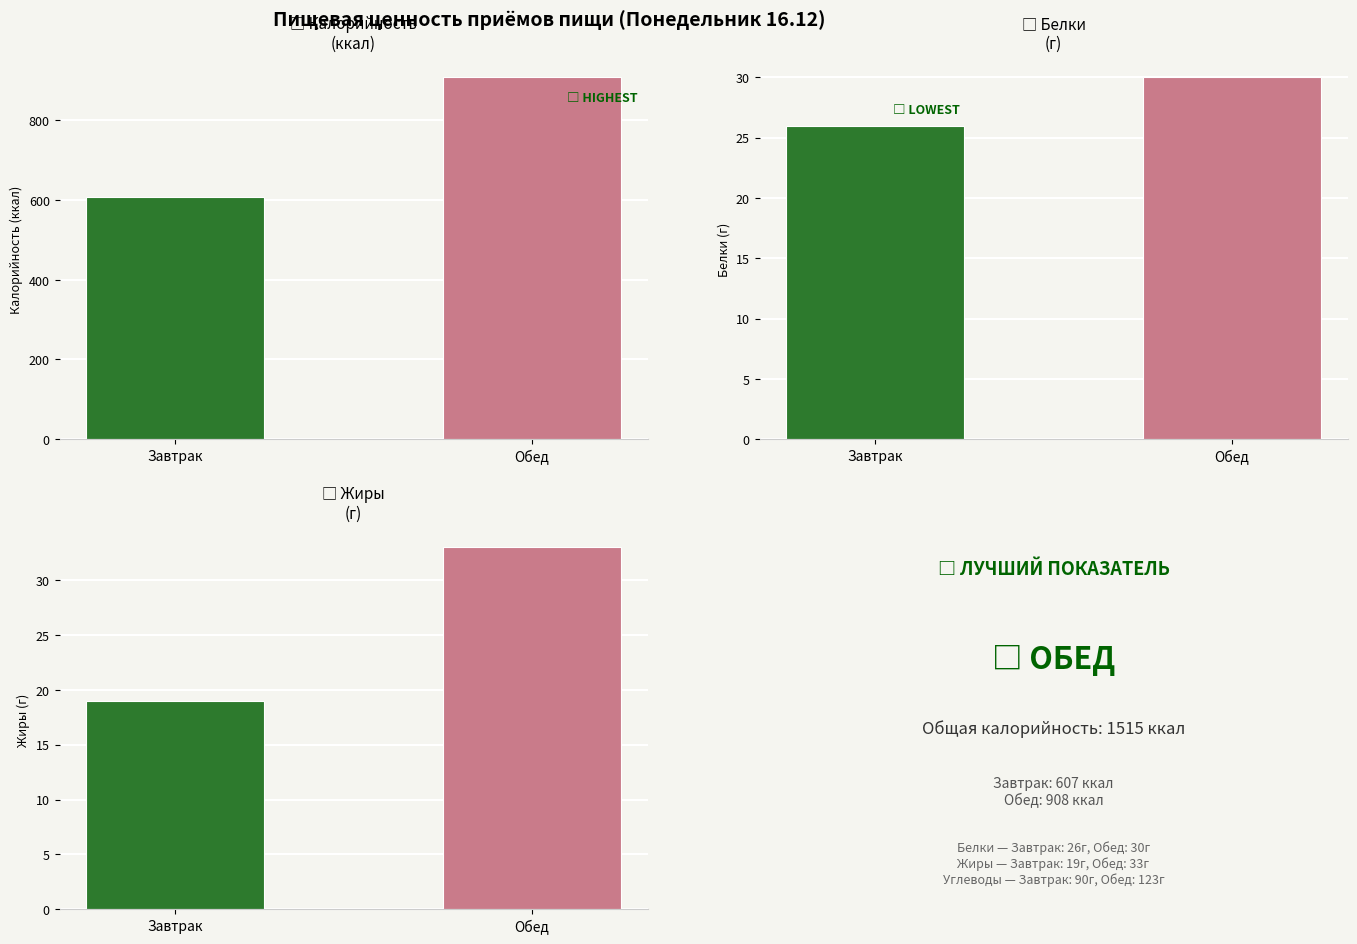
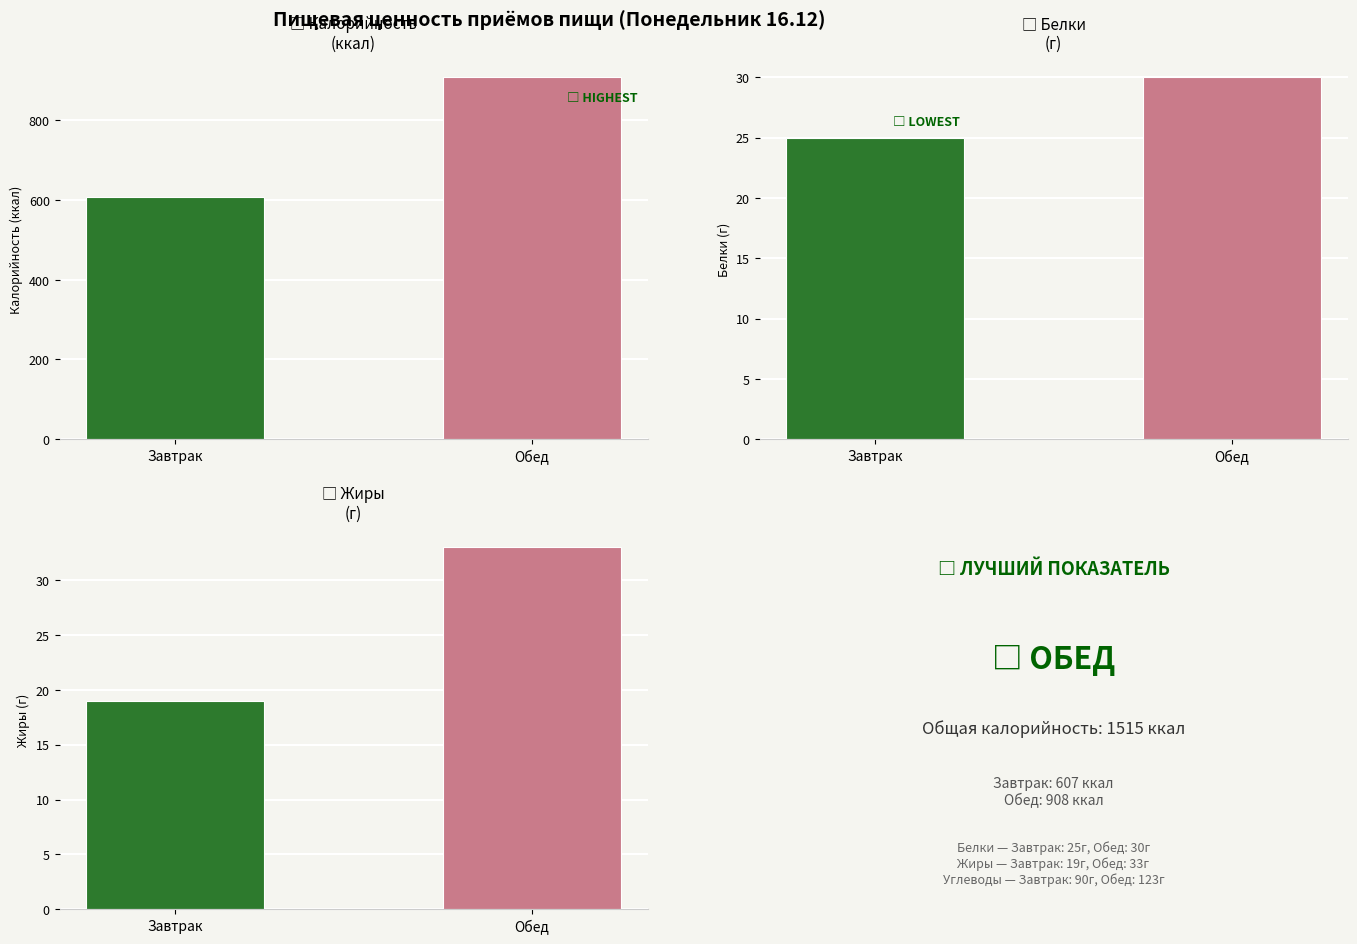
□ Белки (г), Завтрак: 26г, -> 25г,
